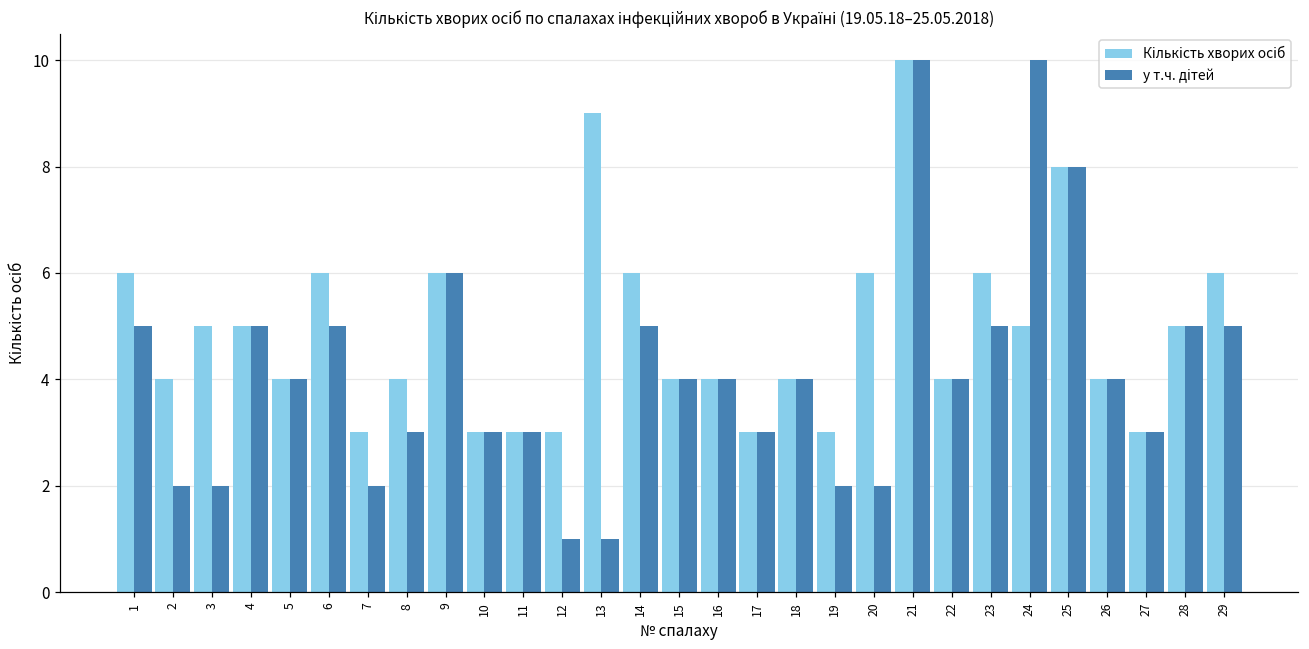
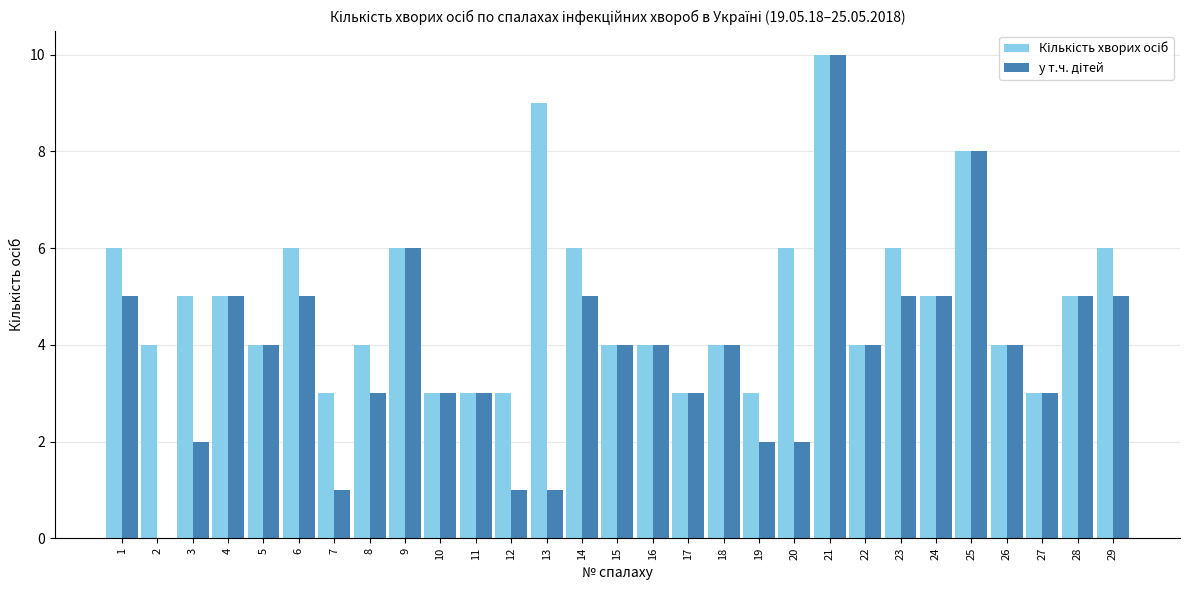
у т.ч. дітей, 2: 2 -> 0
у т.ч. дітей, 7: 2 -> 1
у т.ч. дітей, 24: 10 -> 5
